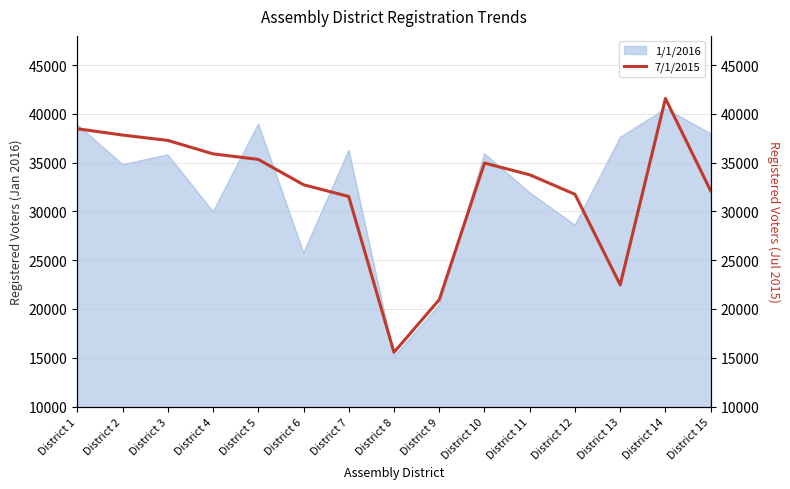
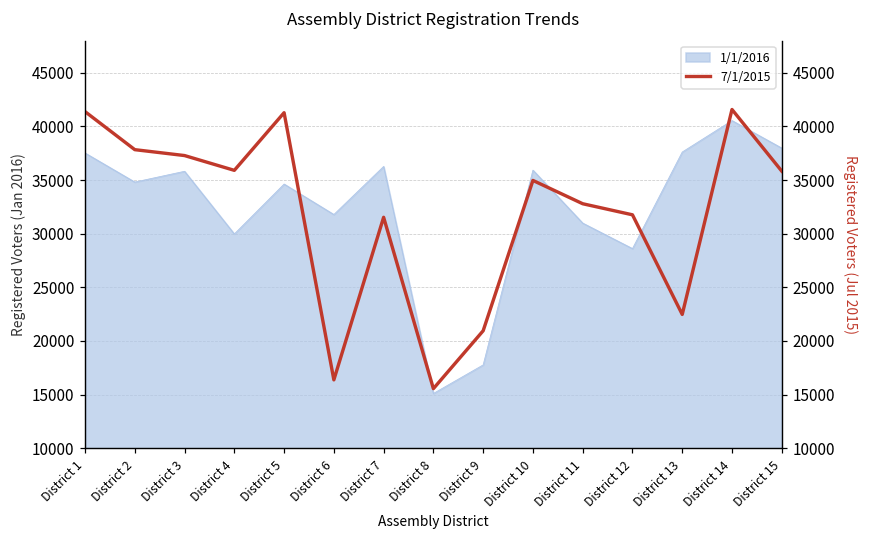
1/1/2016, District 1: 39000 -> 38000
1/1/2016, District 5: 39000 -> 35000
1/1/2016, District 6: 26000 -> 32000
1/1/2016, District 9: 20000 -> 18000
1/1/2016, District 11: 32000 -> 31000
7/1/2015, District 1: 38000 -> 41000
7/1/2015, District 5: 35000 -> 41000
7/1/2015, District 6: 33000 -> 16000
7/1/2015, District 11: 34000 -> 33000
7/1/2015, District 15: 32000 -> 36000
